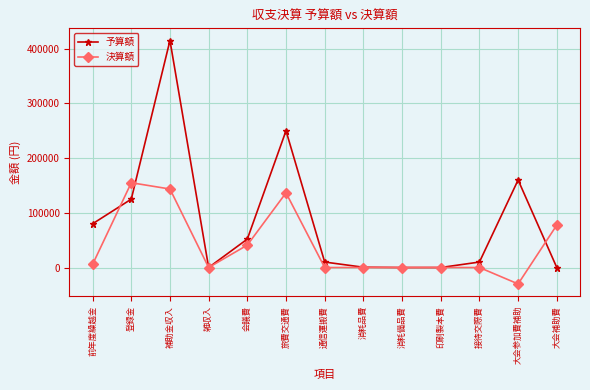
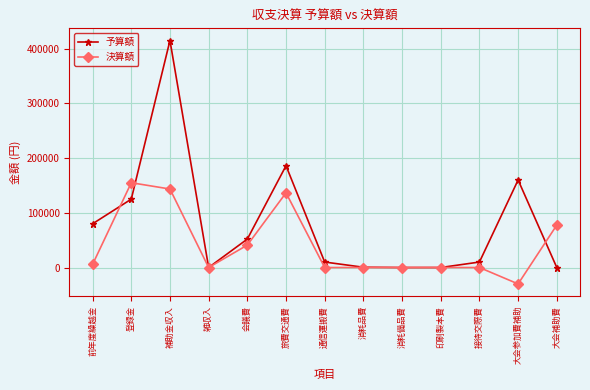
予算額, 旅費交通費: 250000 -> 190000
